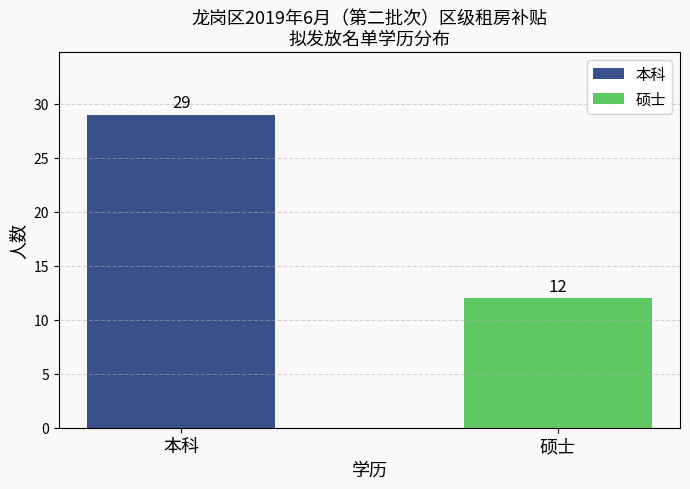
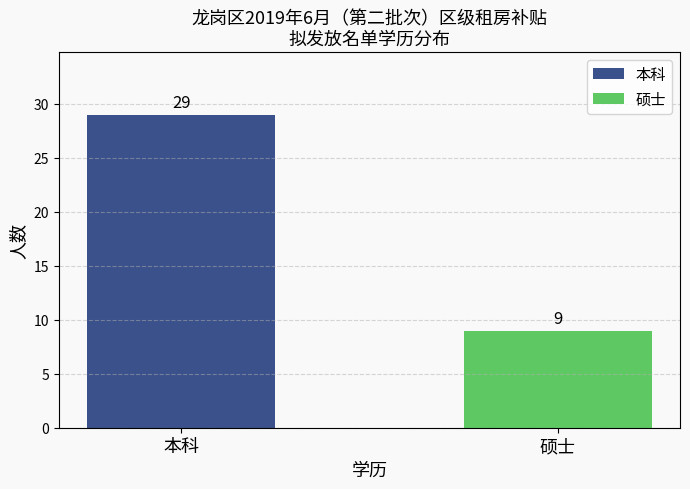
硕士: 12 -> 9
